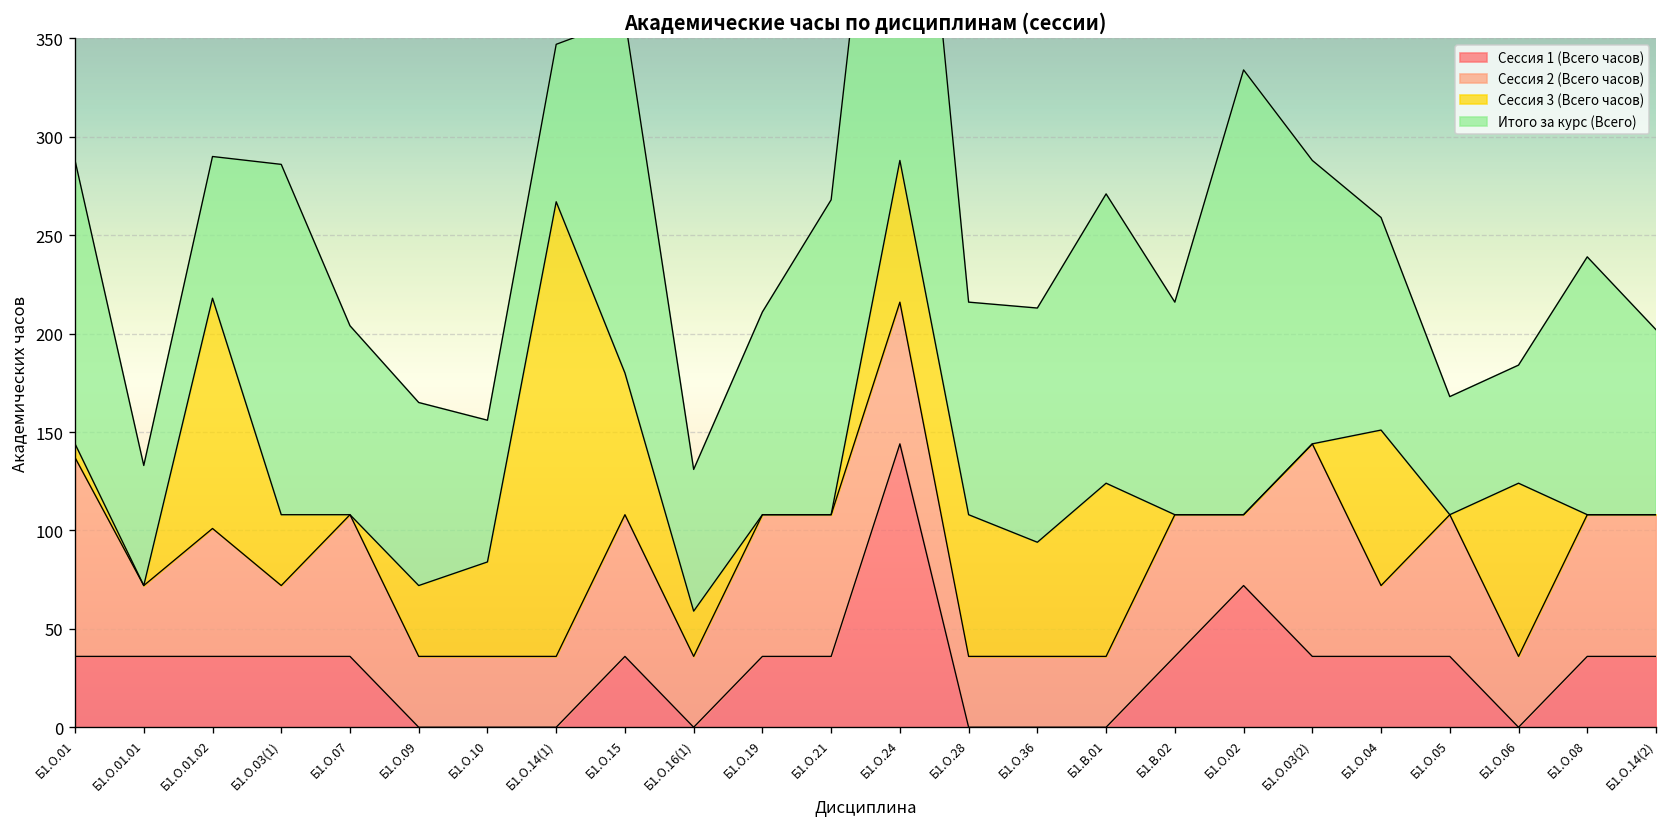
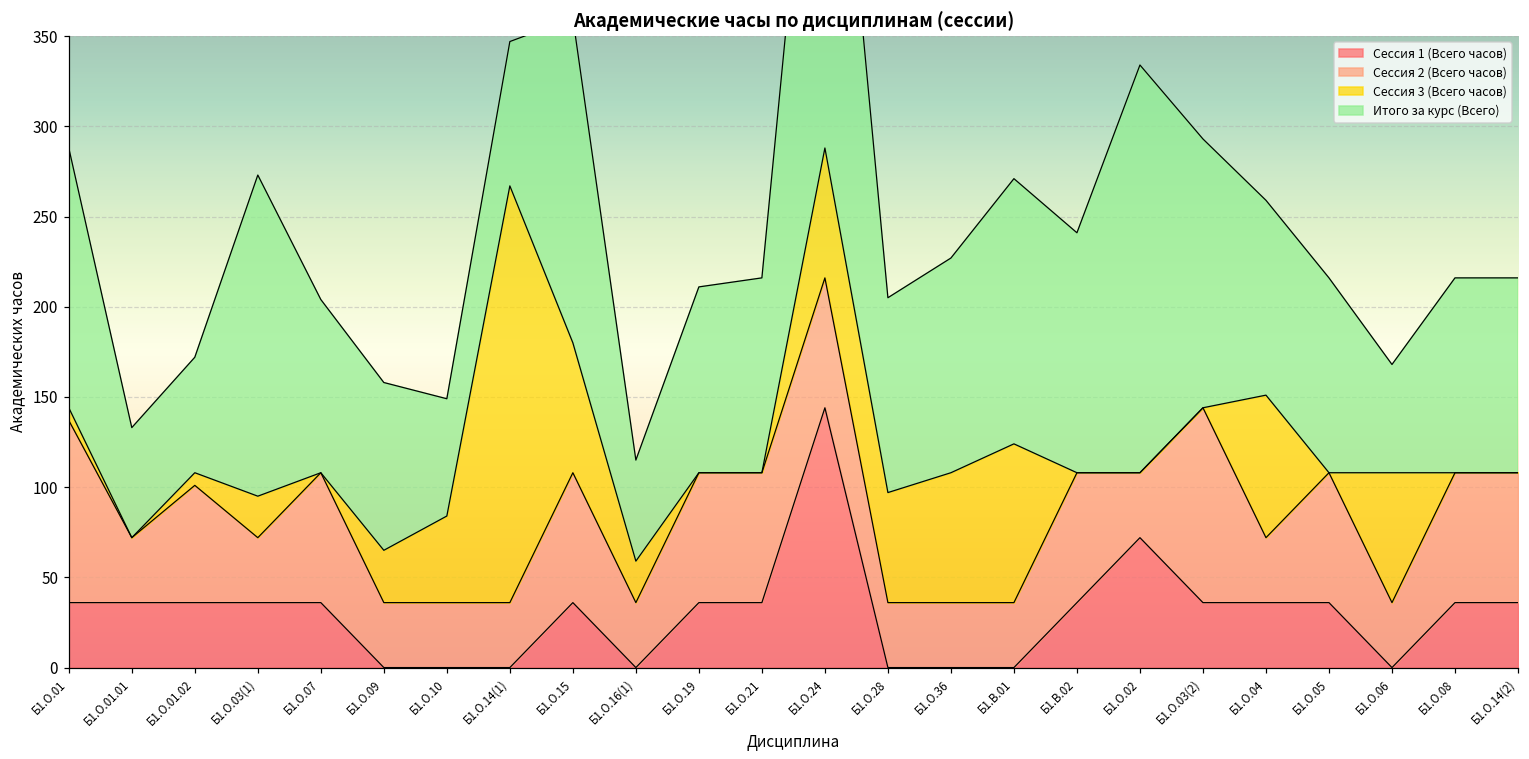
Сессия 3 (Всего часов), Б1.О.01.02: 117 -> 7
Итого за курс (Всего), Б1.О.01.02: 72 -> 64
Сессия 3 (Всего часов), Б1.О.03(1): 36 -> 23
Сессия 3 (Всего часов), Б1.О.09: 36 -> 29
Итого за курс (Всего), Б1.О.10: 72 -> 65
Итого за курс (Всего), Б1.О.16(1): 72 -> 56
Итого за курс (Всего), Б1.О.21: 160 -> 108
Сессия 3 (Всего часов), Б1.О.28: 72 -> 61
Сессия 3 (Всего часов), Б1.О.36: 58 -> 72
Итого за курс (Всего), Б1.В.02: 108 -> 133
Итого за курс (Всего), Б1.О.03(2): 144 -> 149
Итого за курс (Всего), Б1.О.05: 60 -> 108
Сессия 3 (Всего часов), Б1.О.06: 88 -> 72
Итого за курс (Всего), Б1.О.08: 131 -> 108
Итого за курс (Всего), Б1.О.14(2): 94 -> 108
